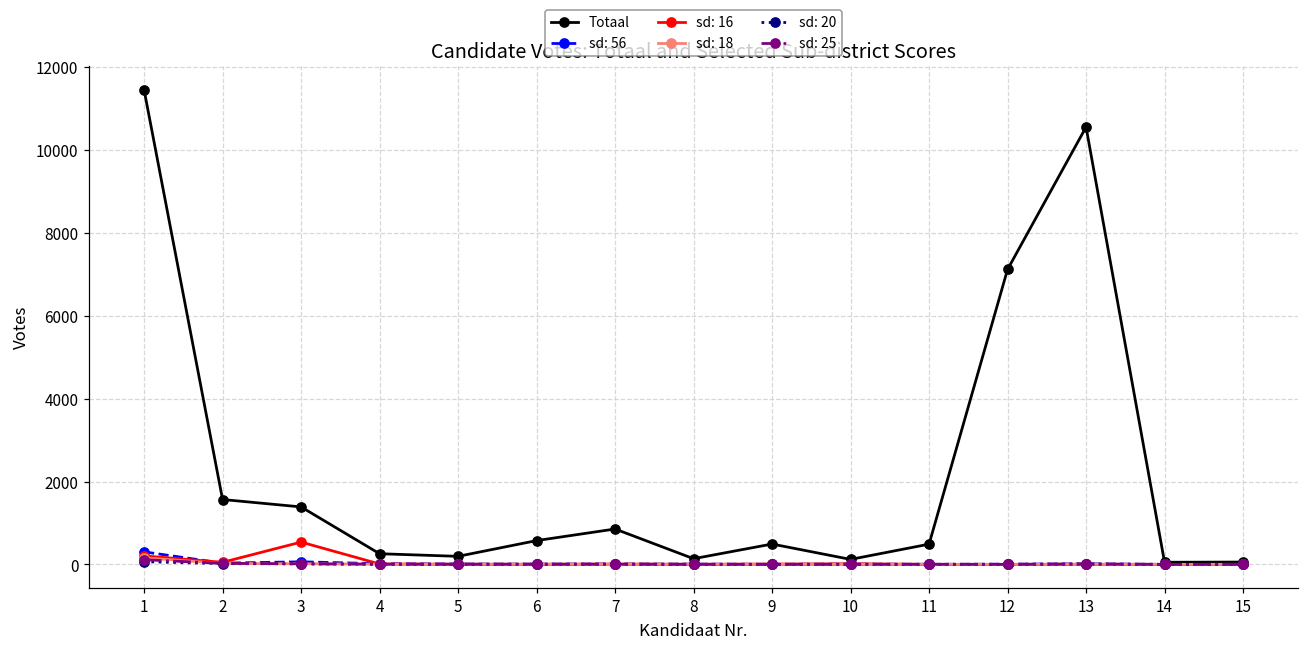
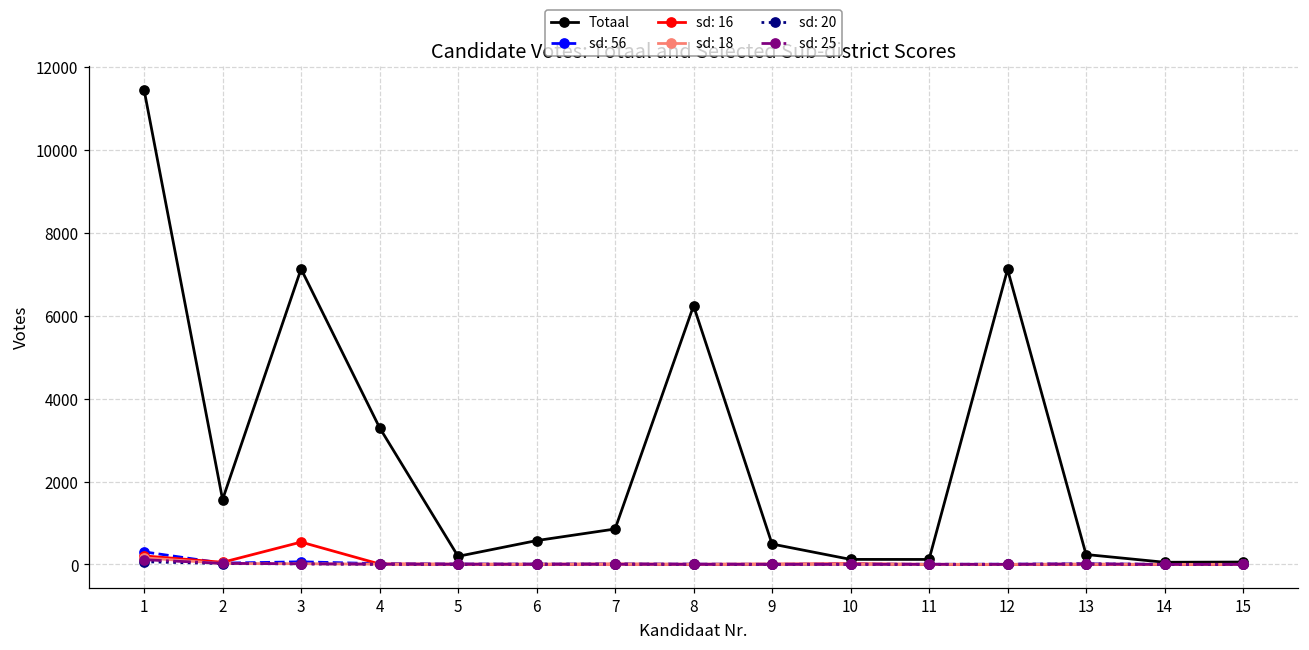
Totaal, 3: 1400 -> 7100
Totaal, 4: 300 -> 3300
Totaal, 8: 100 -> 6200
Totaal, 11: 500 -> 100
Totaal, 13: 10600 -> 200
